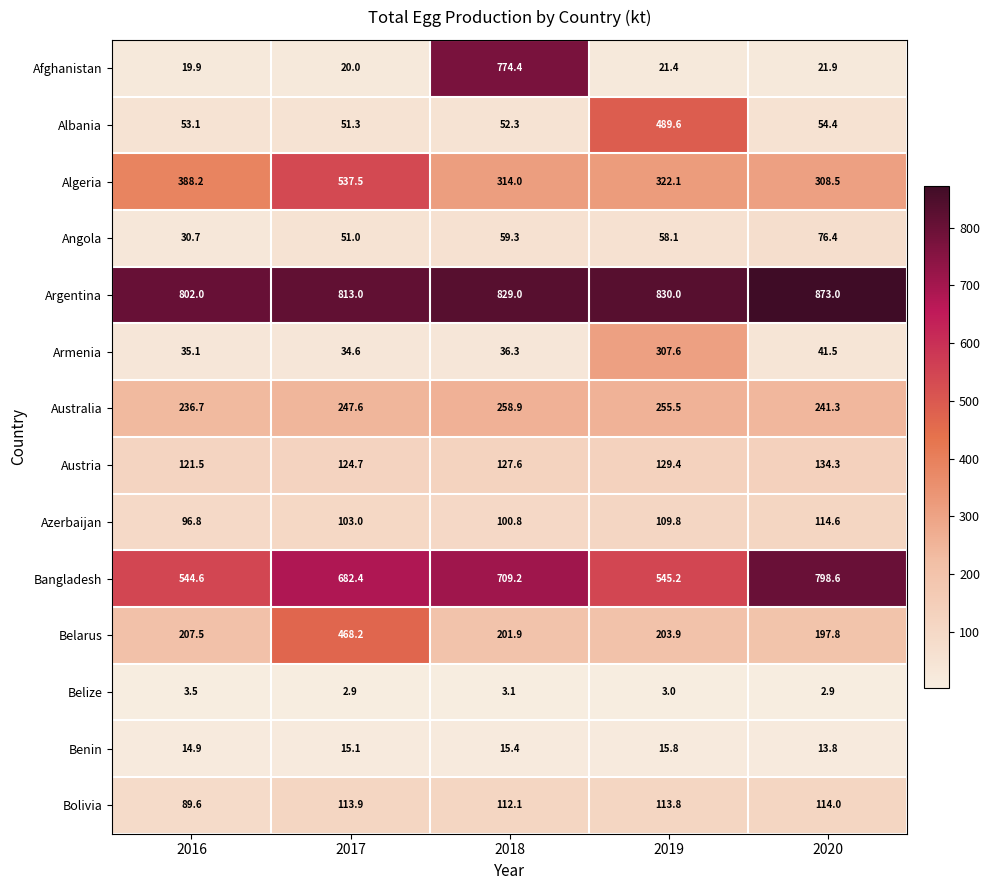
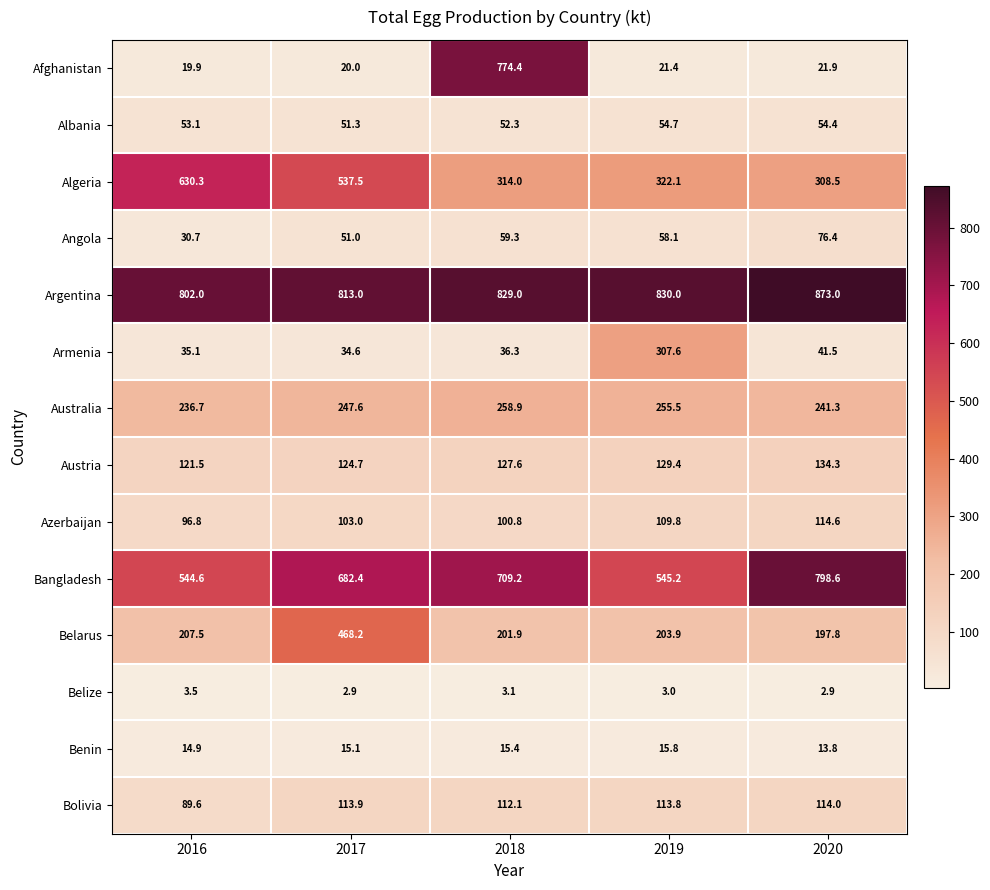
Albania, 2019: 489.6 -> 54.7
Algeria, 2016: 388.2 -> 630.3
